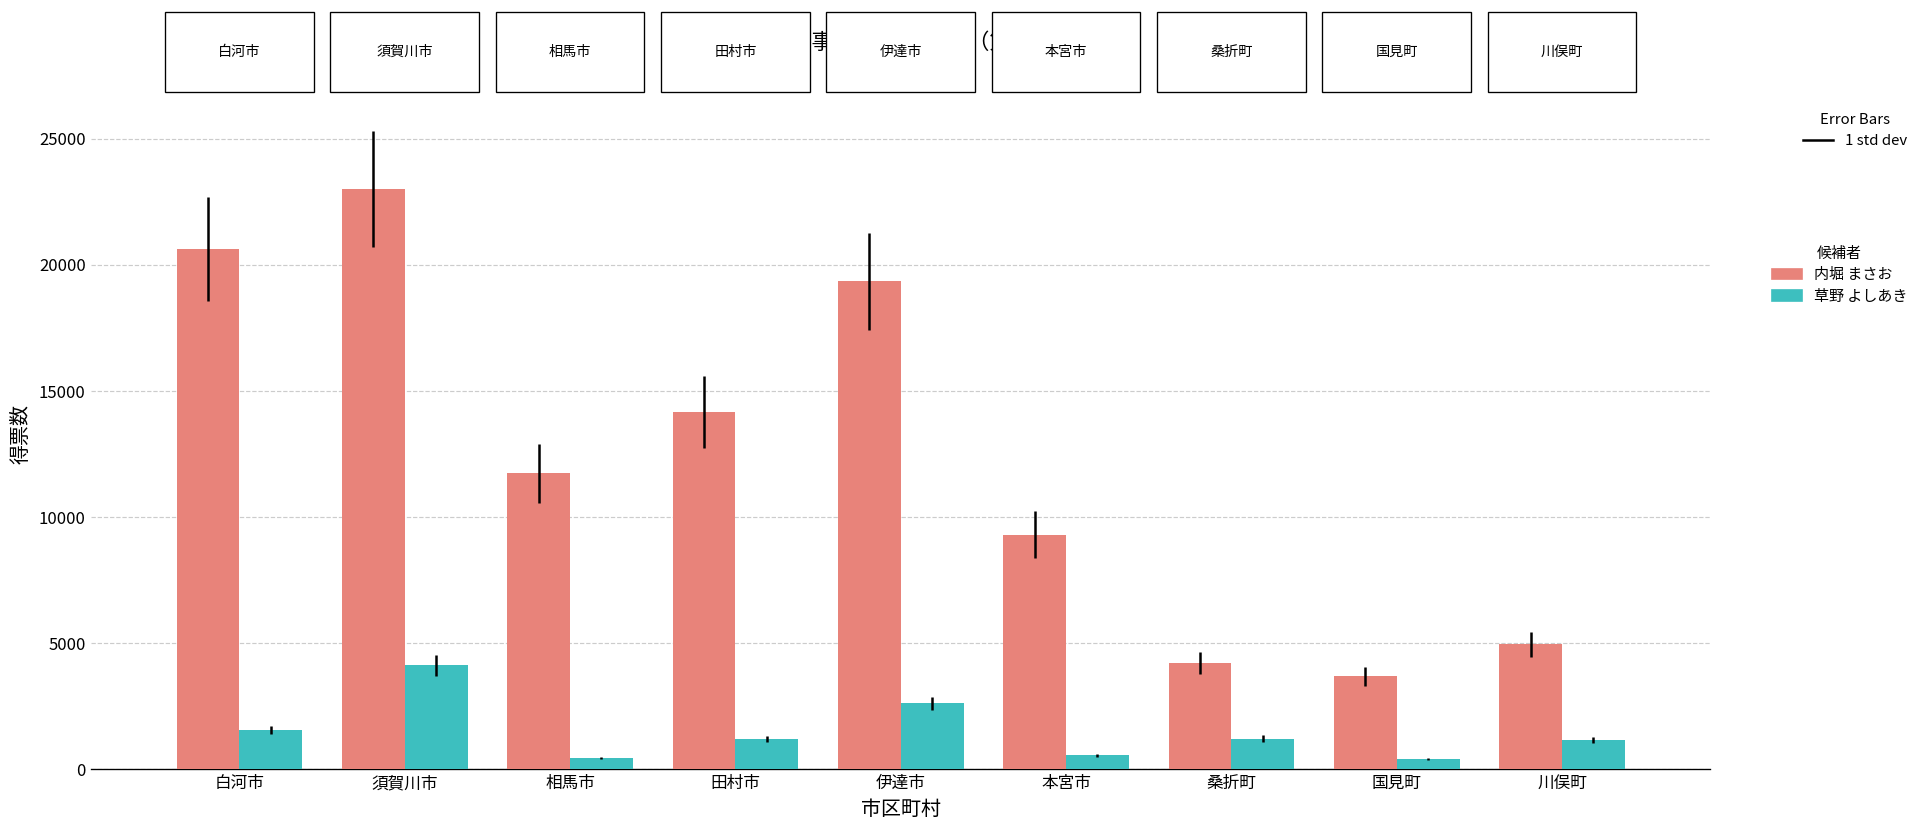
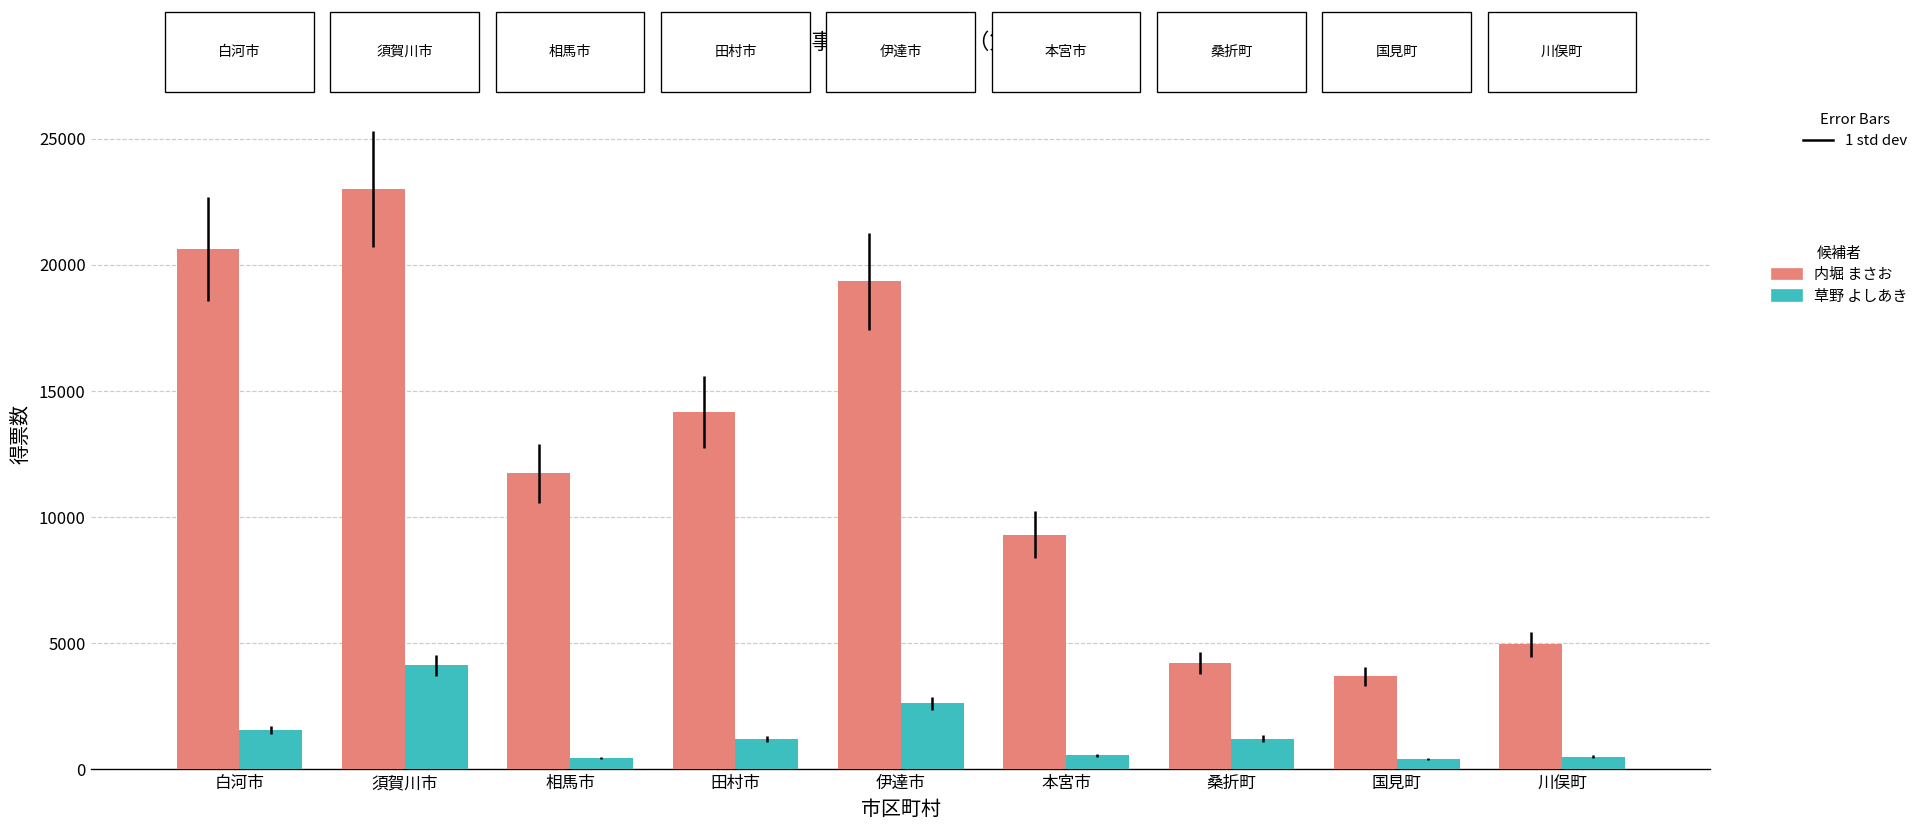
草野 よしあき, 川俣町: 1200 -> 500
